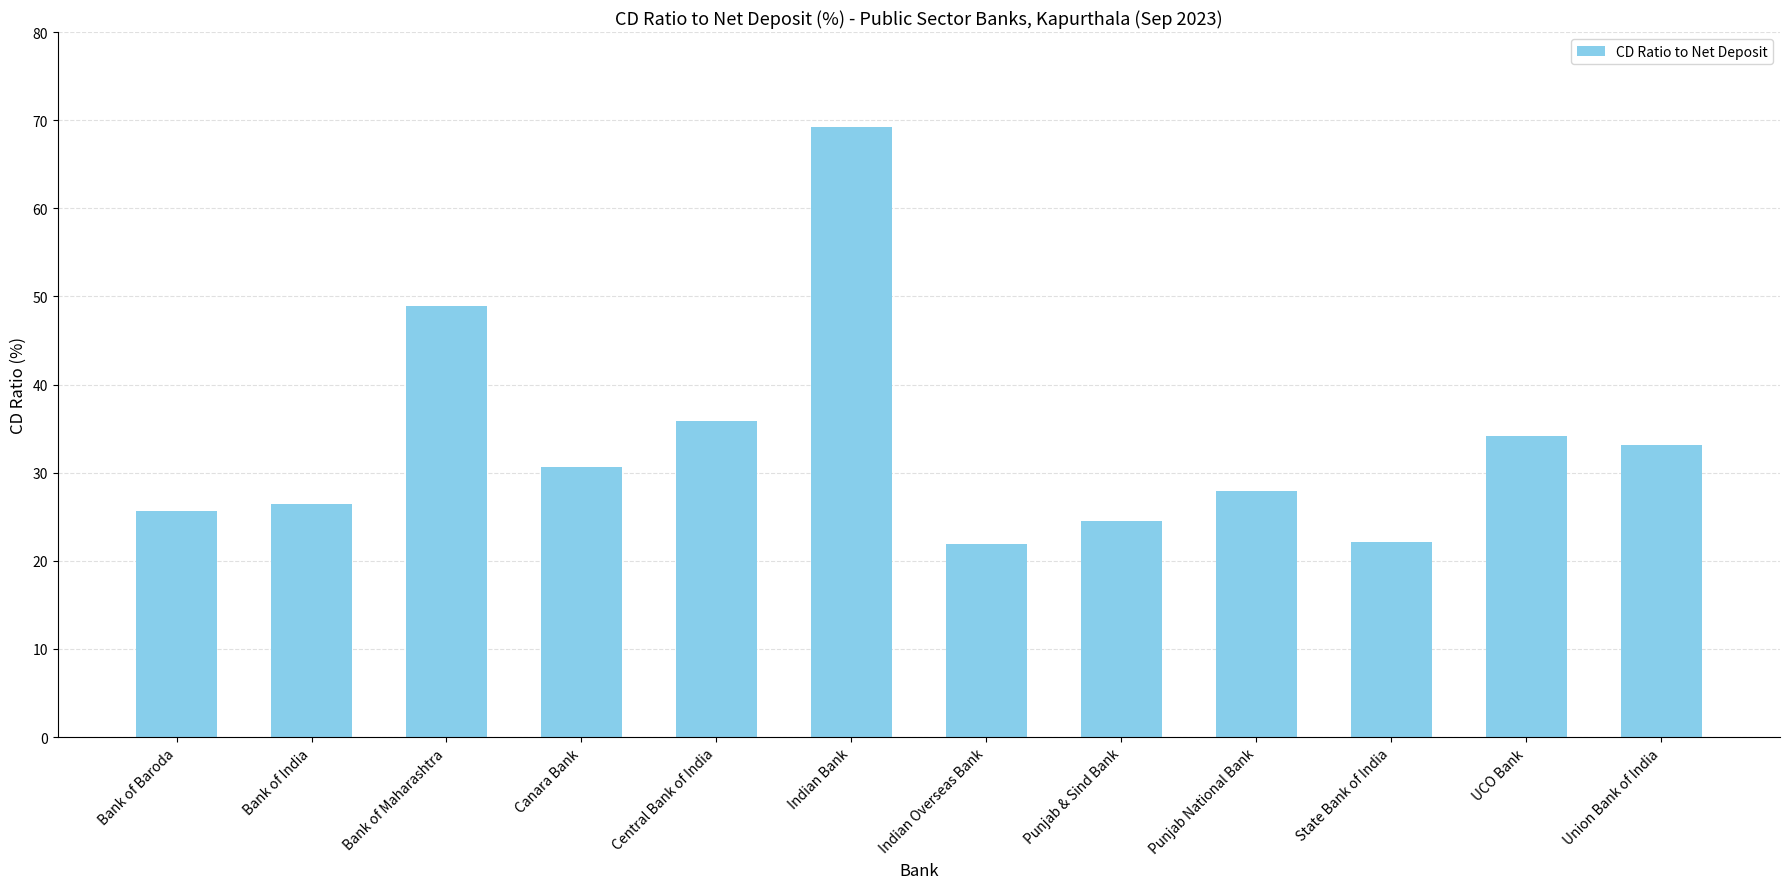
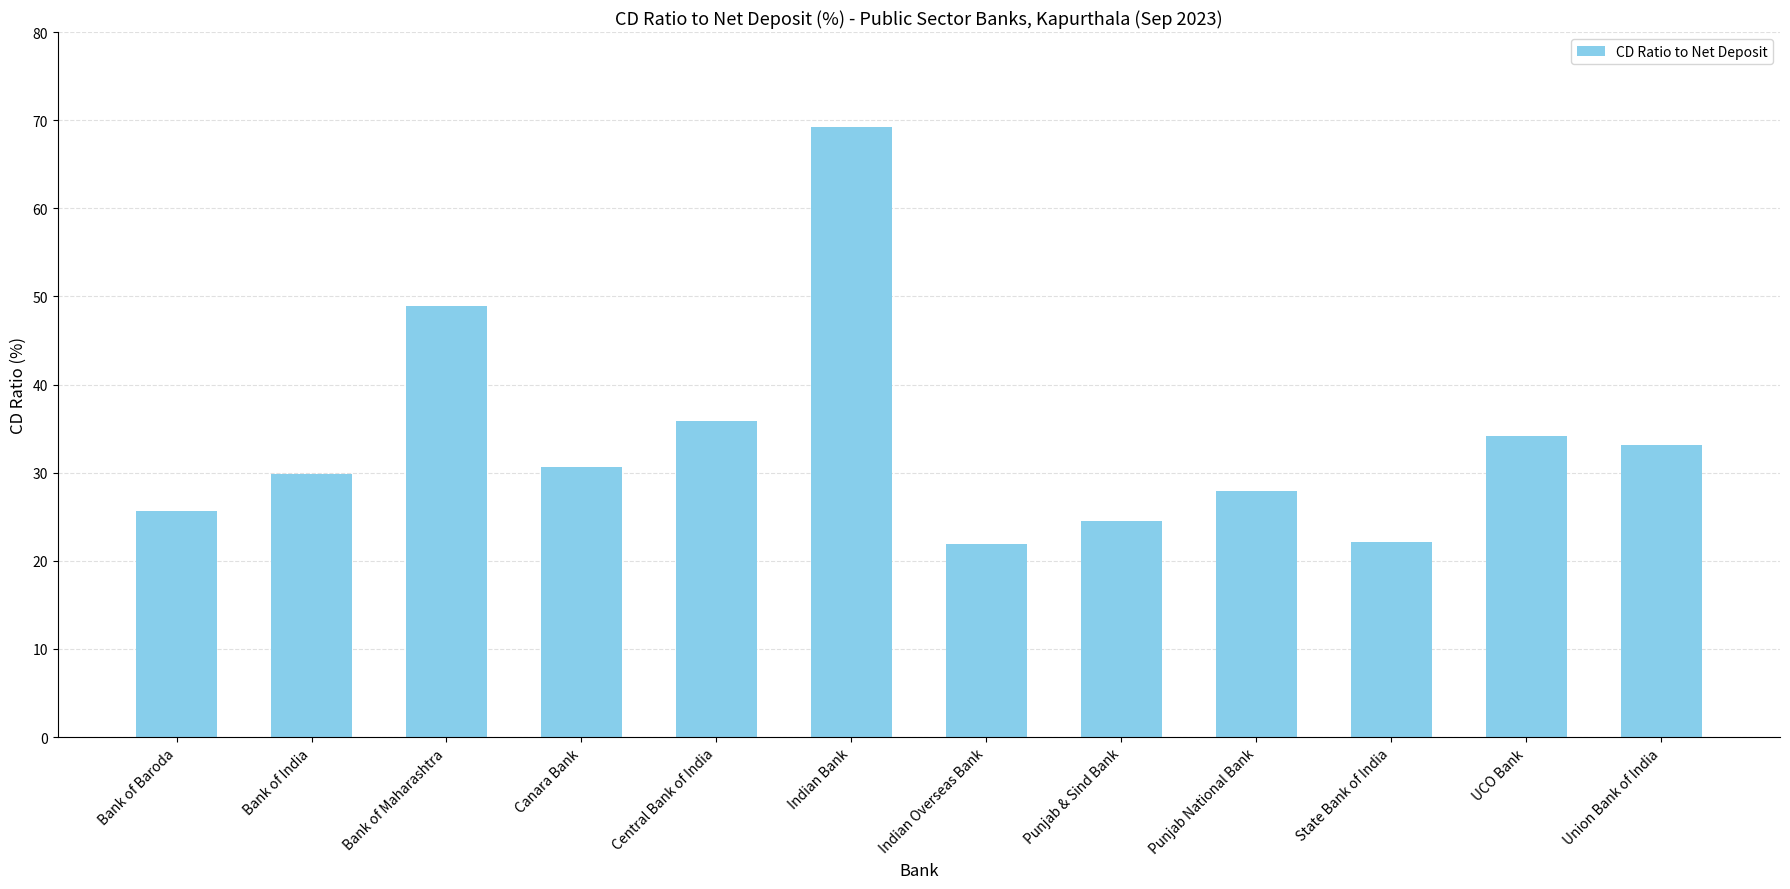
Bank of India: 26 -> 30
